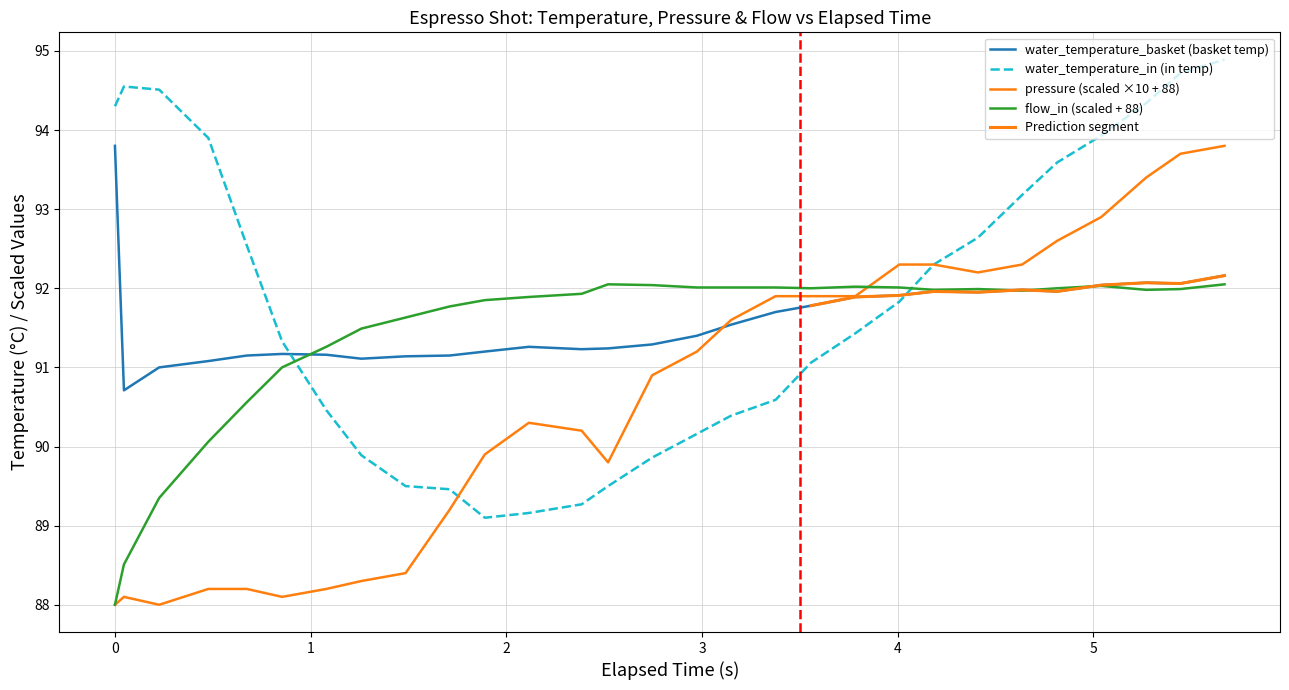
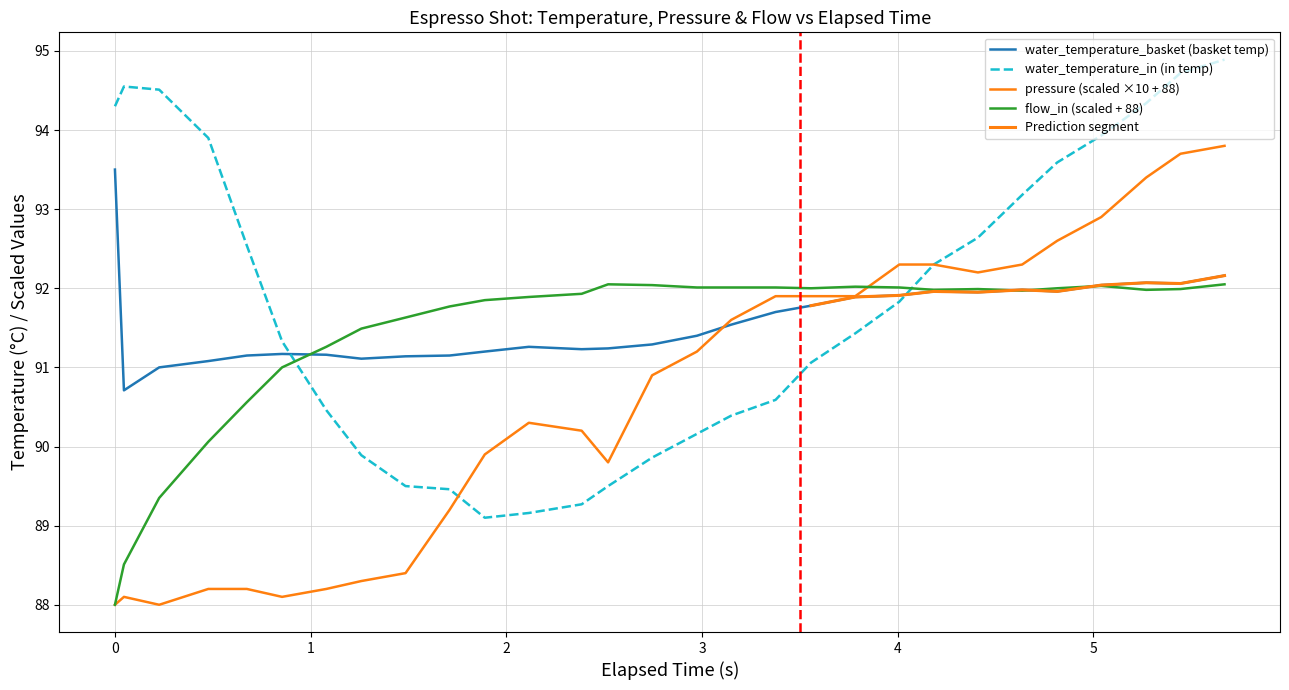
water_temperature_basket (basket temp), 0: 93.8 -> 93.5
